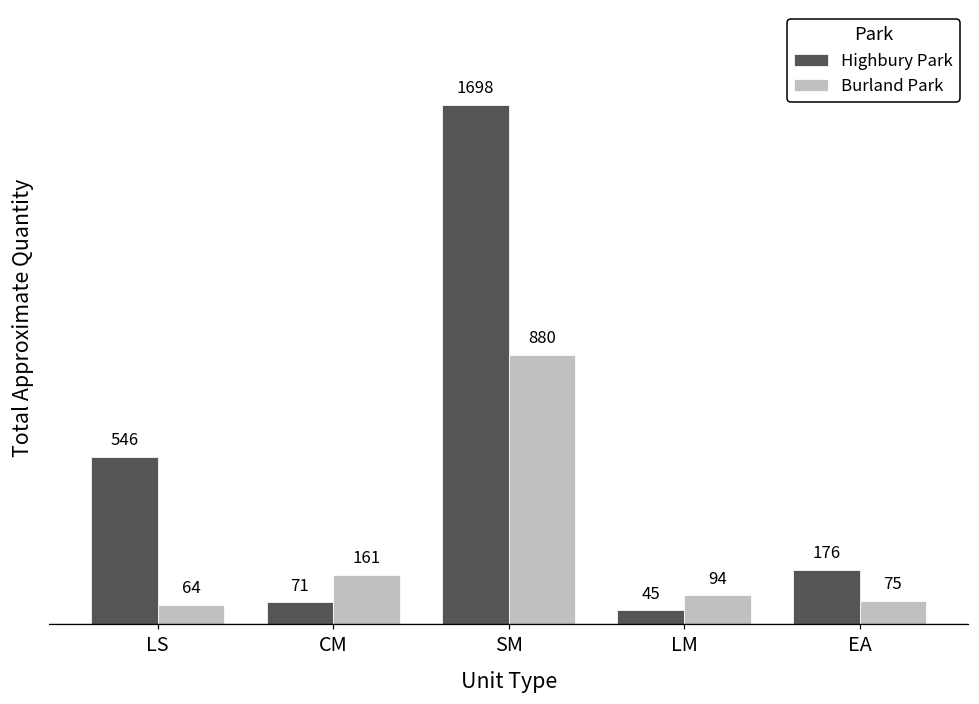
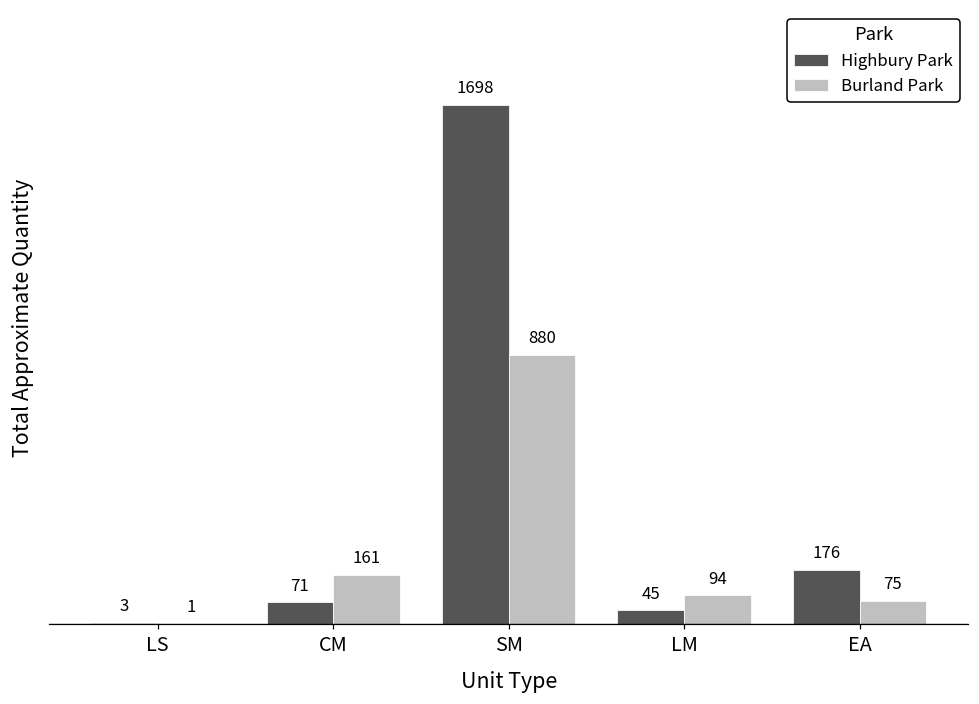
Highbury Park, LS: 546 -> 3
Burland Park, LS: 64 -> 1
